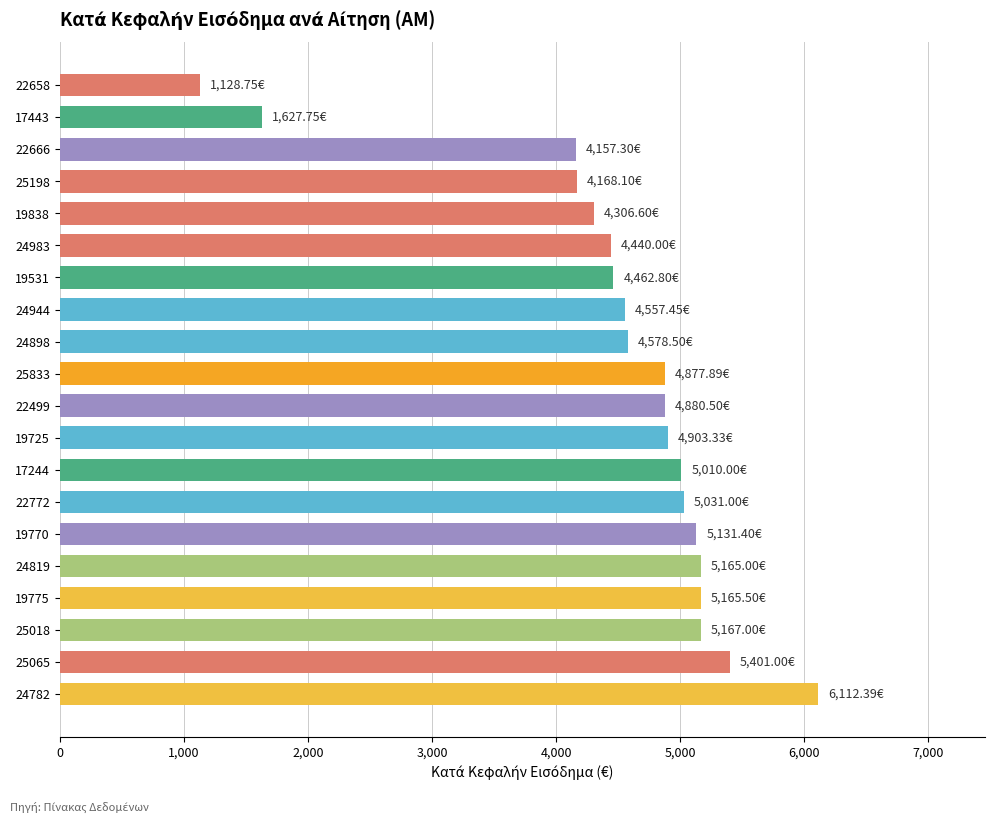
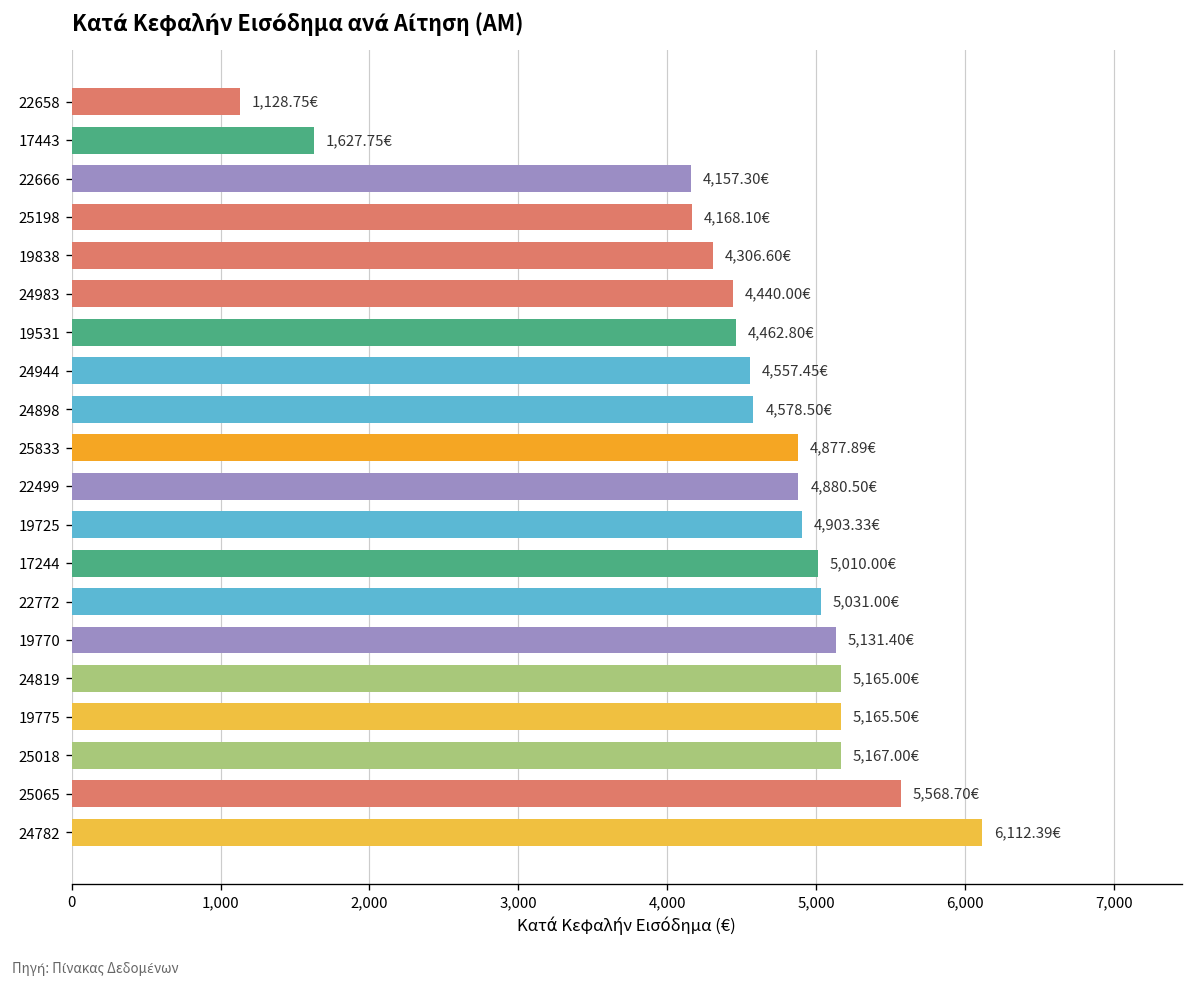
25065: 5,401.00€ -> 5,568.70€
